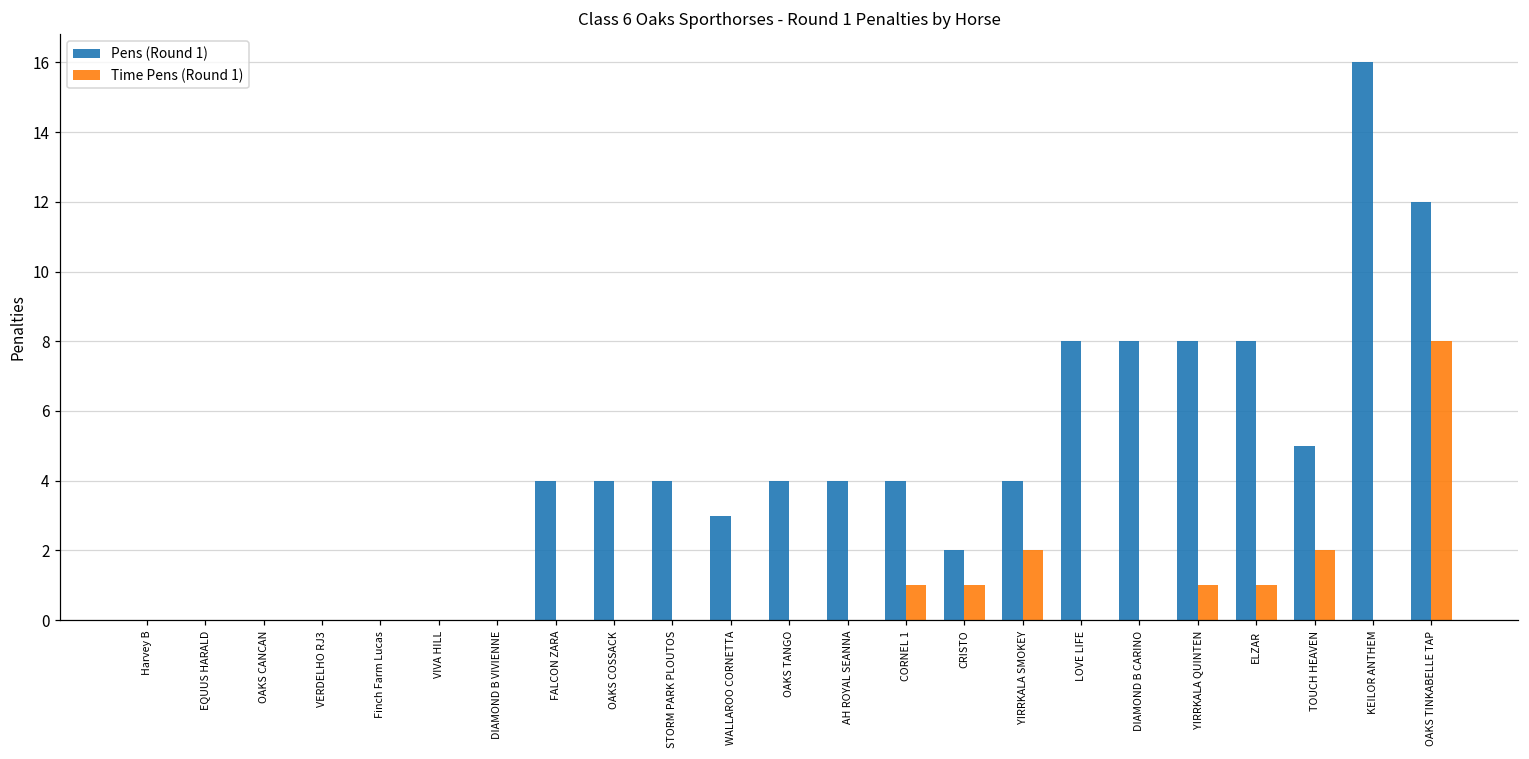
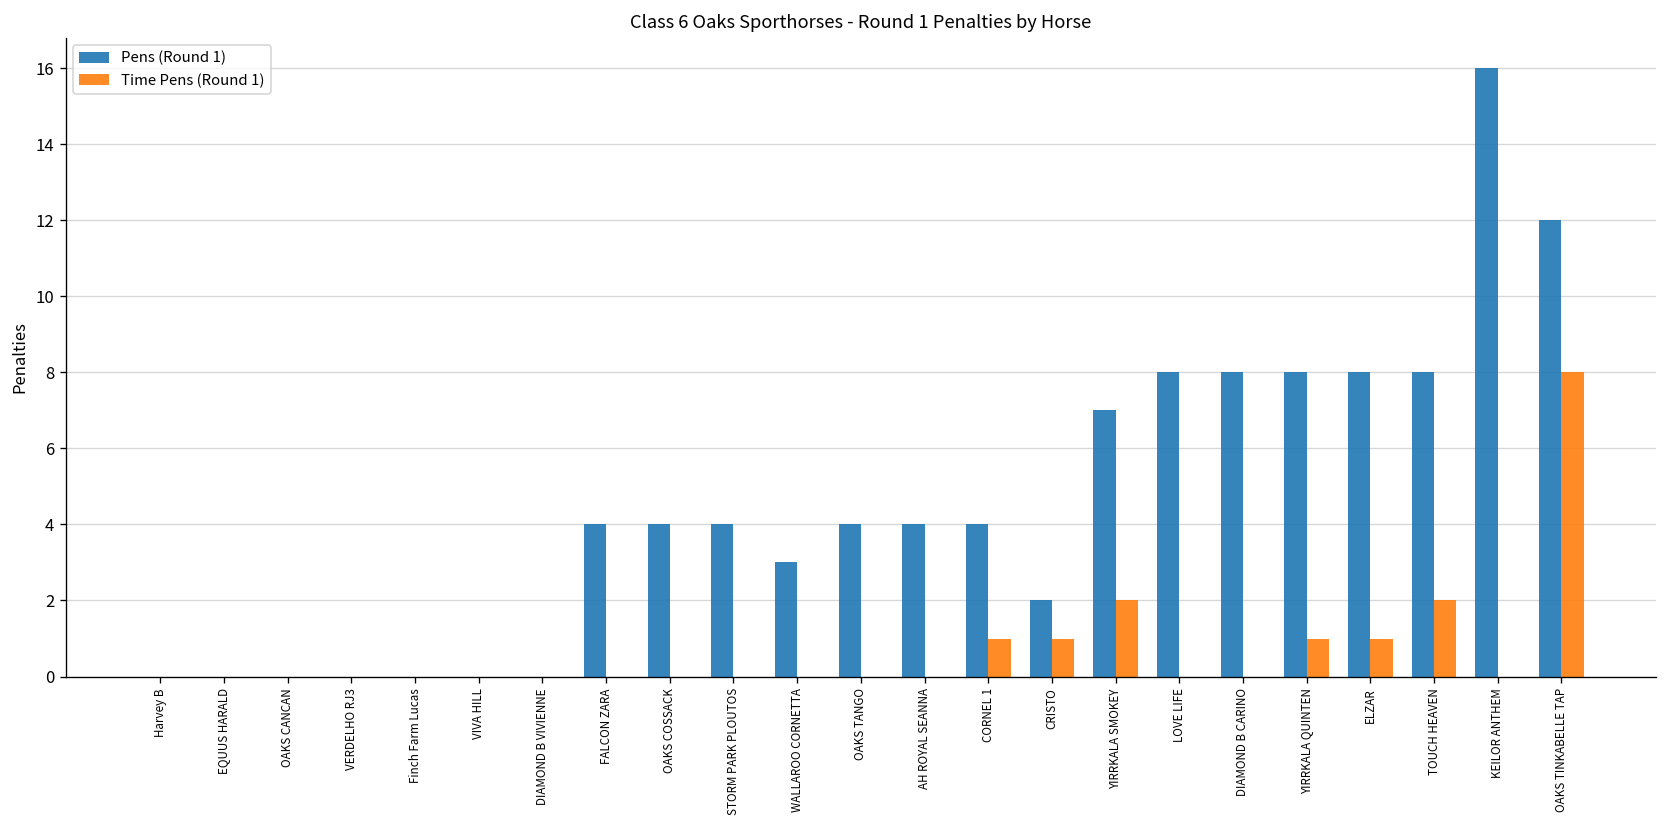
Pens (Round 1), YIRRKALA SMOKEY: 4 -> 7
Pens (Round 1), TOUCH HEAVEN: 5 -> 8
